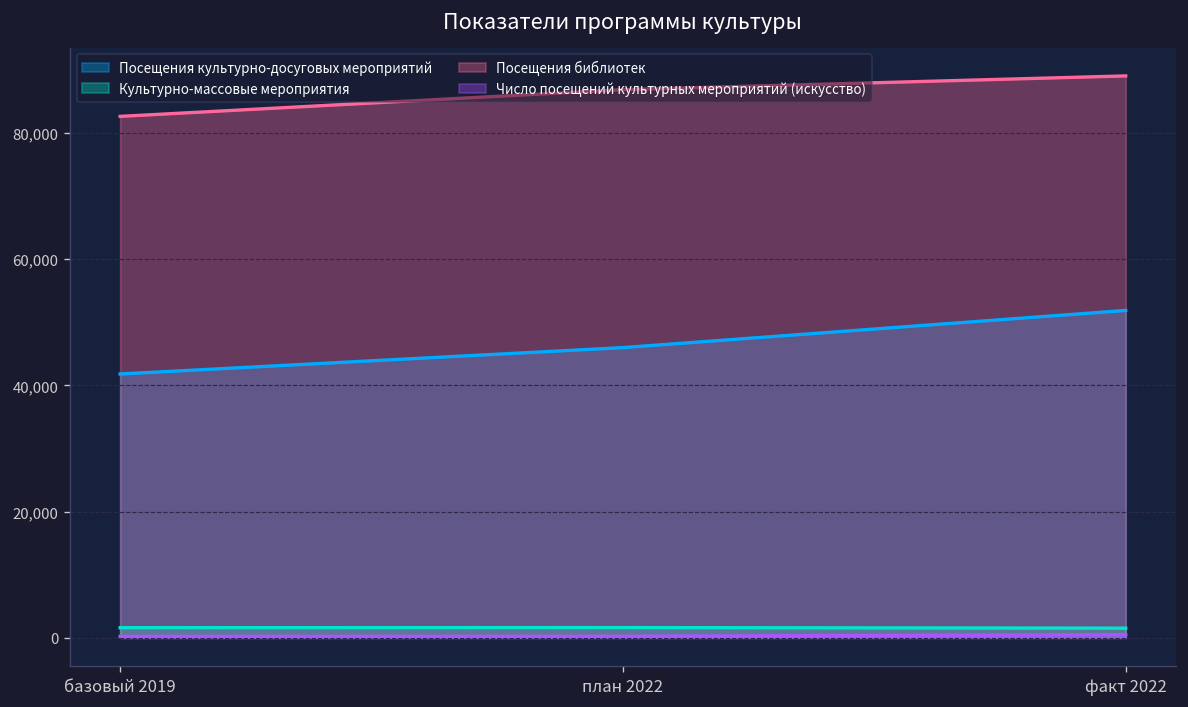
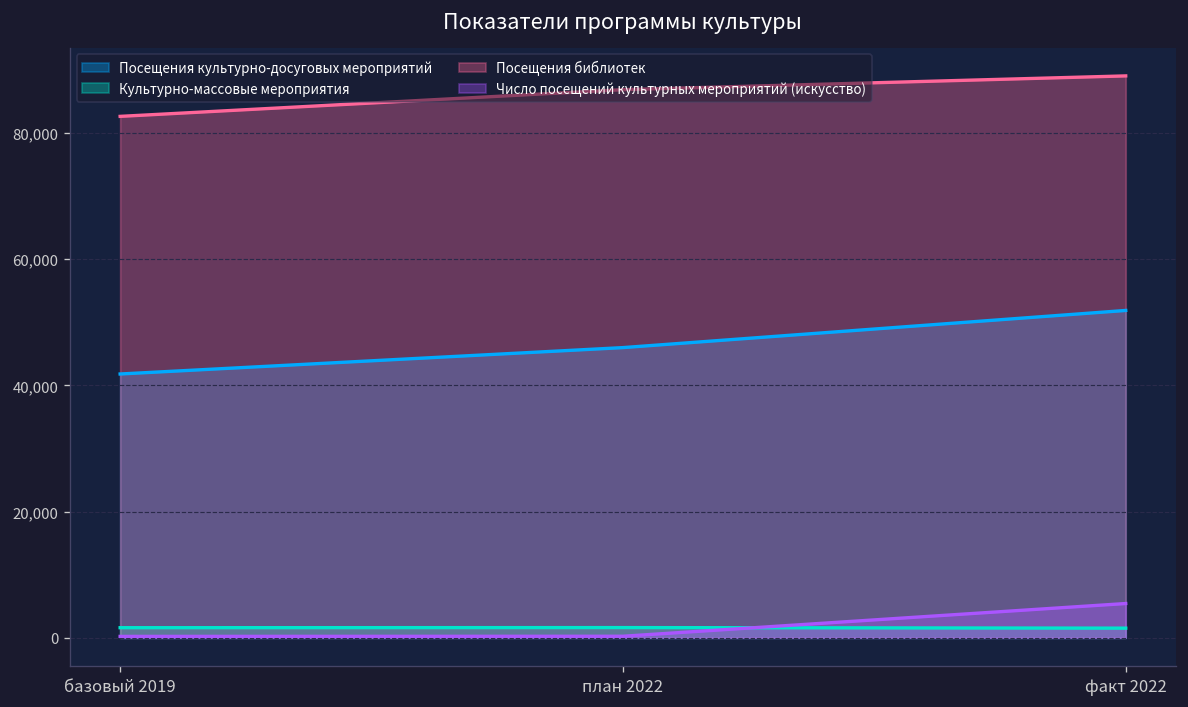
Число посещений культурных мероприятий (искусство), факт 2022: 1,000 -> 5,000
